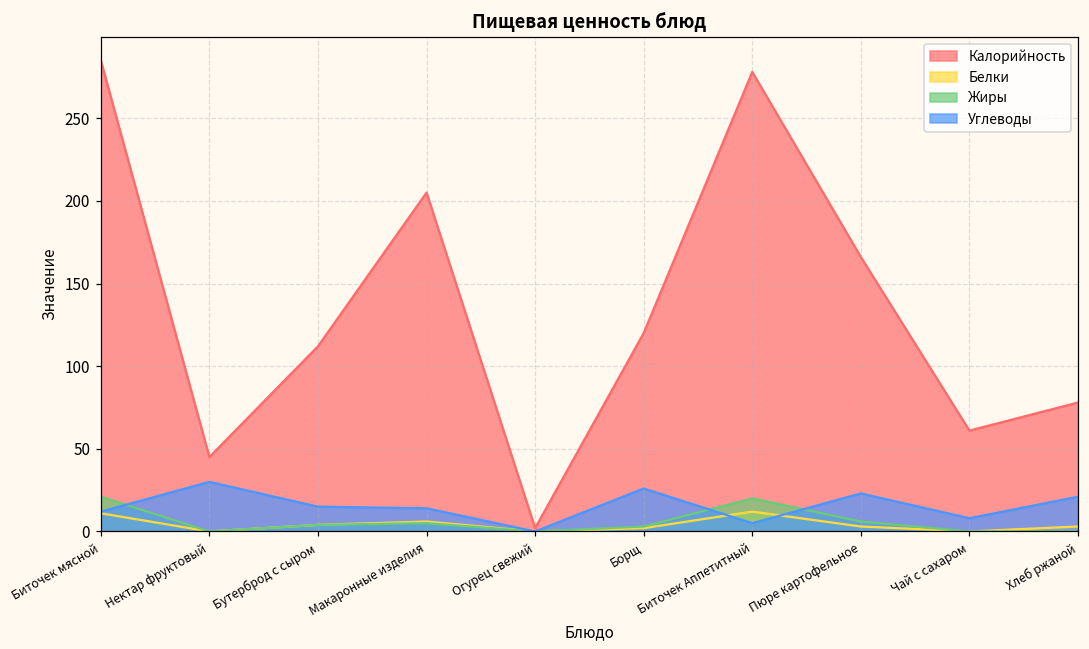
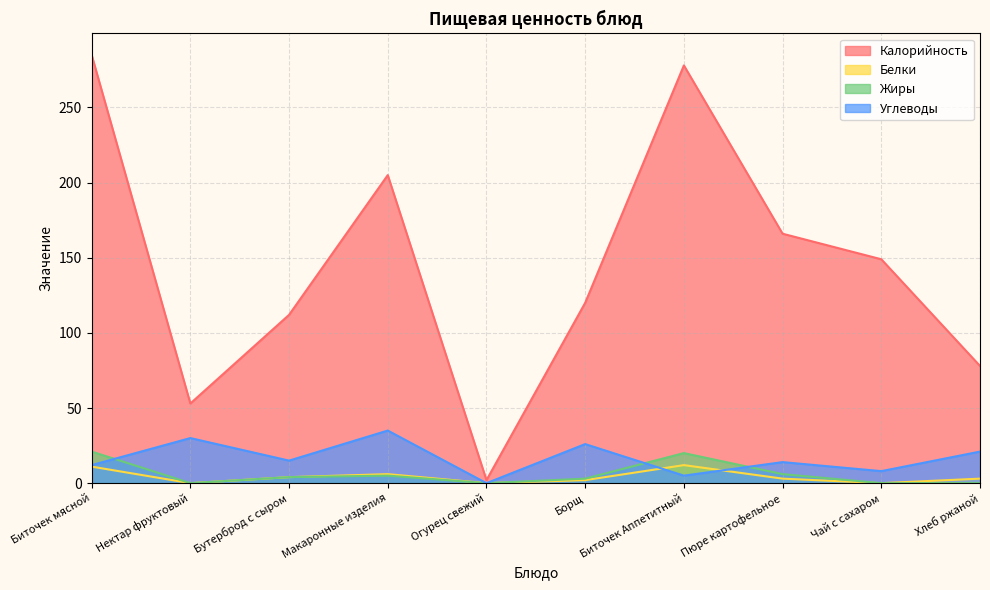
Калорийность, Нектар фруктовый: 45 -> 53
Углеводы, Макаронные изделия: 14 -> 35
Углеводы, Пюре картофельное: 23 -> 14
Калорийность, Чай с сахаром: 61 -> 149
